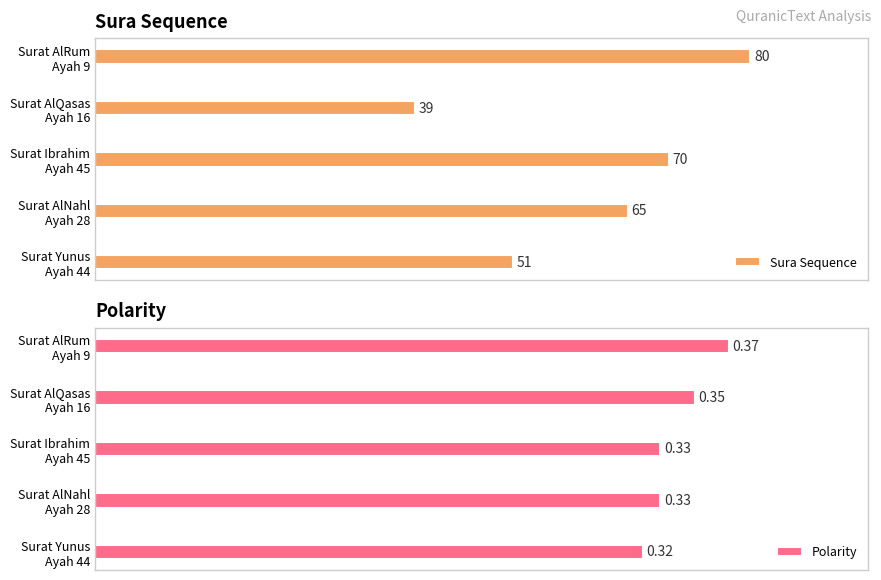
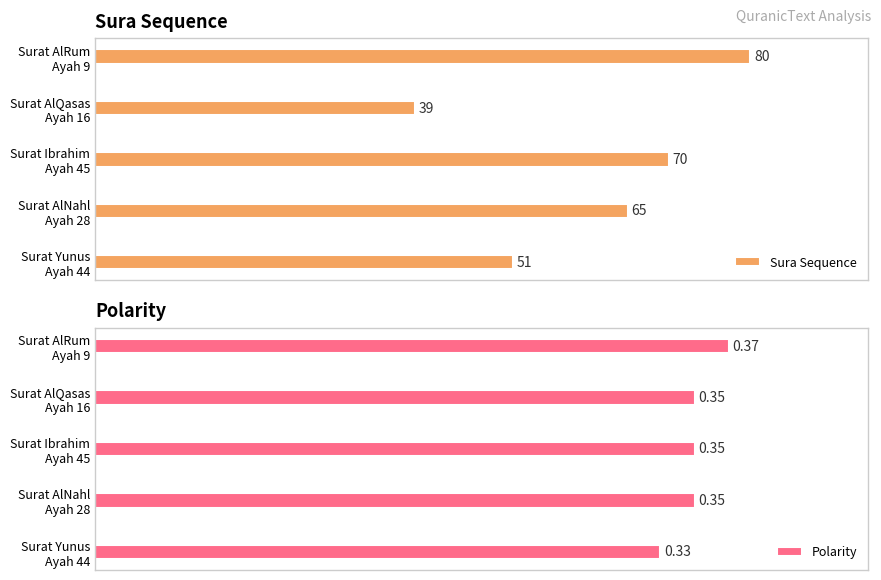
Polarity, Surat Ibrahim Ayah 45: 0.33 -> 0.35
Polarity, Surat AlNahl Ayah 28: 0.33 -> 0.35
Polarity, Surat Yunus Ayah 44: 0.32 -> 0.33
